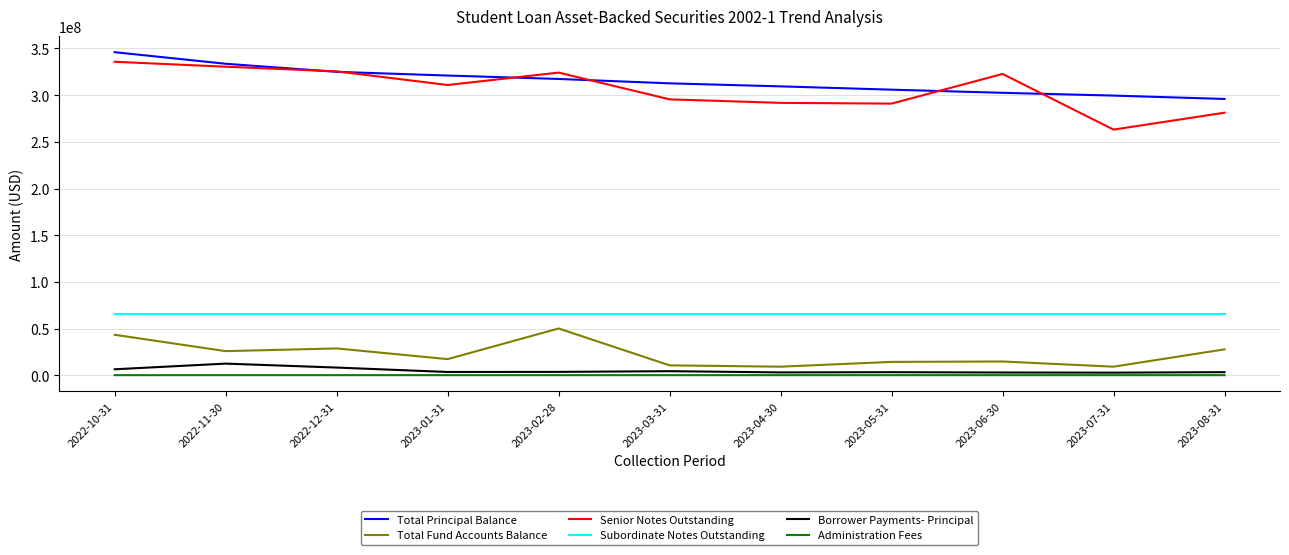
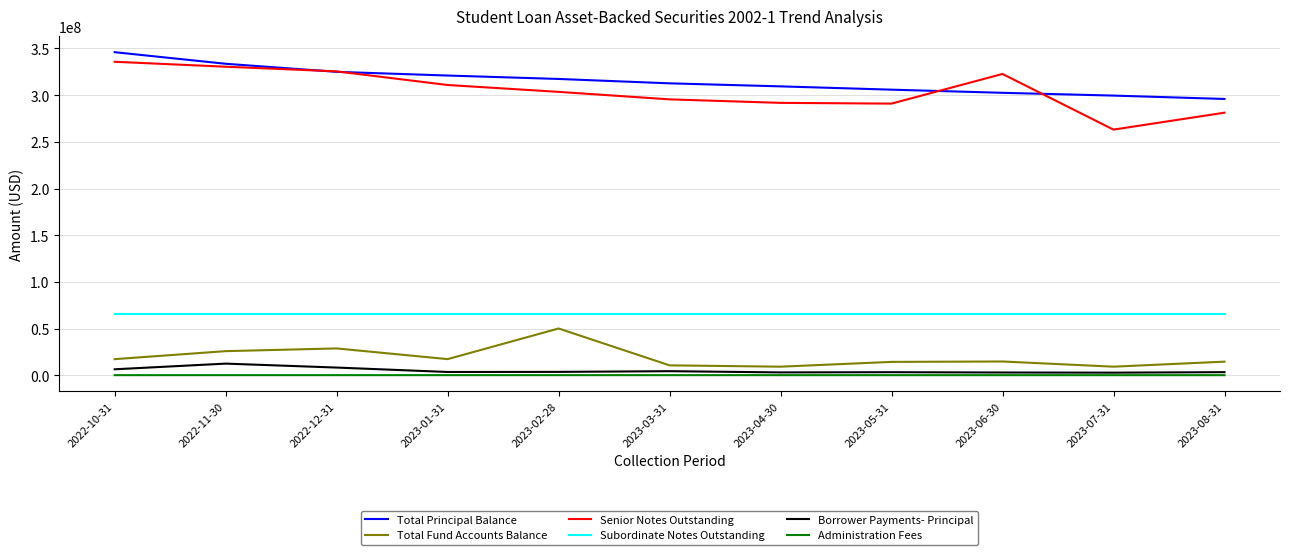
Total Fund Accounts Balance, 2022-10-31: 40000000 -> 20000000
Senior Notes Outstanding, 2023-02-28: 320000000 -> 300000000
Total Fund Accounts Balance, 2023-08-31: 30000000 -> 10000000
